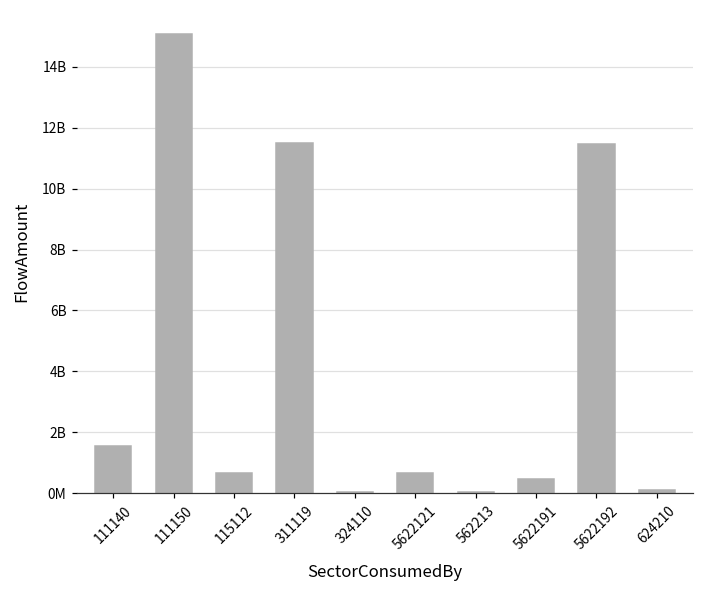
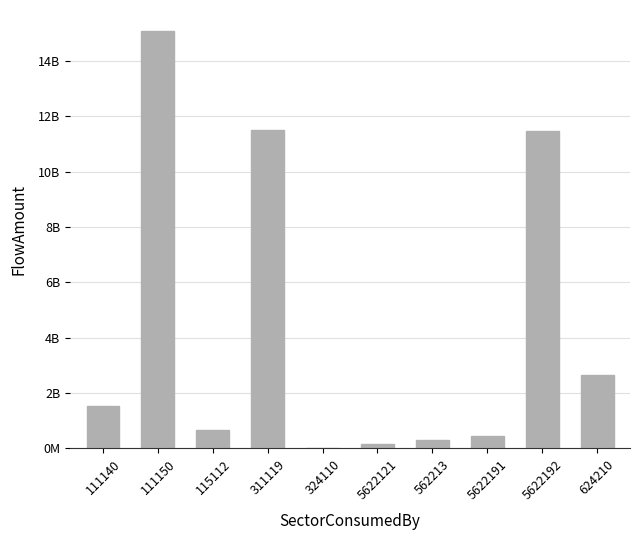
5622121: 700000000 -> 200000000
562213: 0 -> 300000000
624210: 100000000 -> 2600000000
